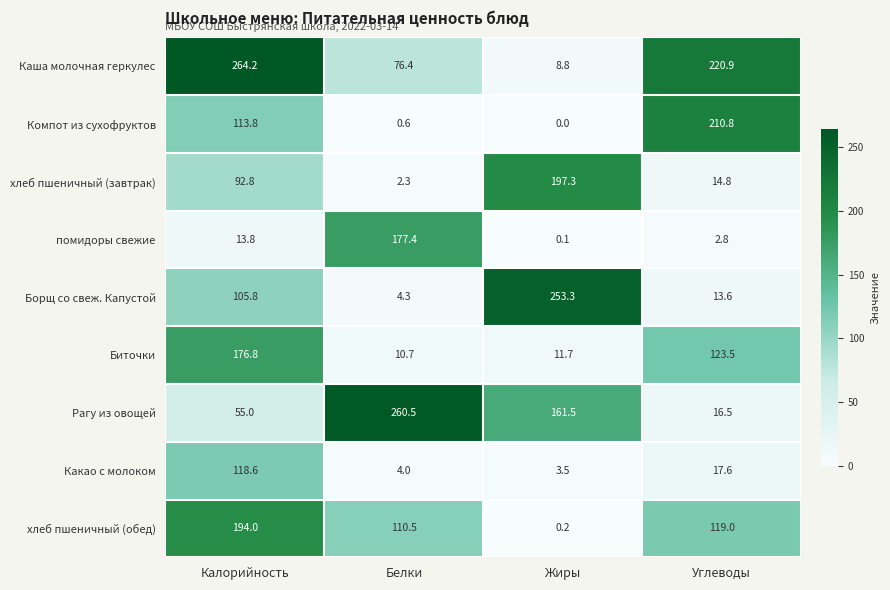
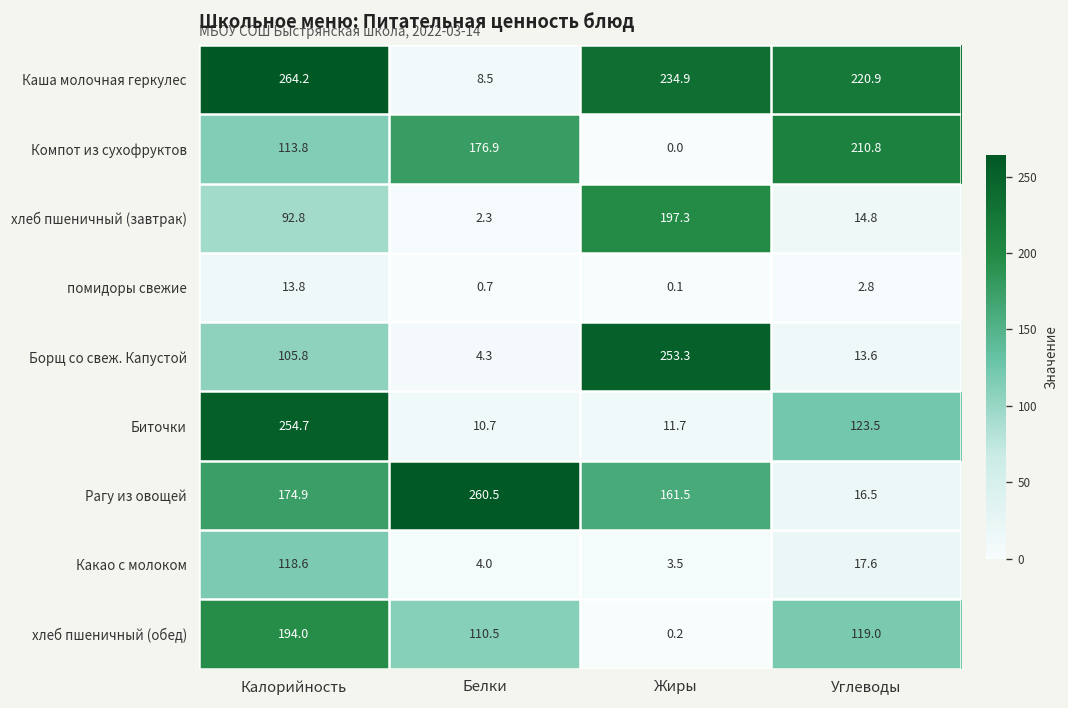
Каша молочная геркулес, Белки: 76.4 -> 8.5
Каша молочная геркулес, Жиры: 8.8 -> 234.9
Компот из сухофруктов, Белки: 0.6 -> 176.9
помидоры свежие, Белки: 177.4 -> 0.7
Биточки, Калорийность: 176.8 -> 254.7
Рагу из овощей, Калорийность: 55.0 -> 174.9
